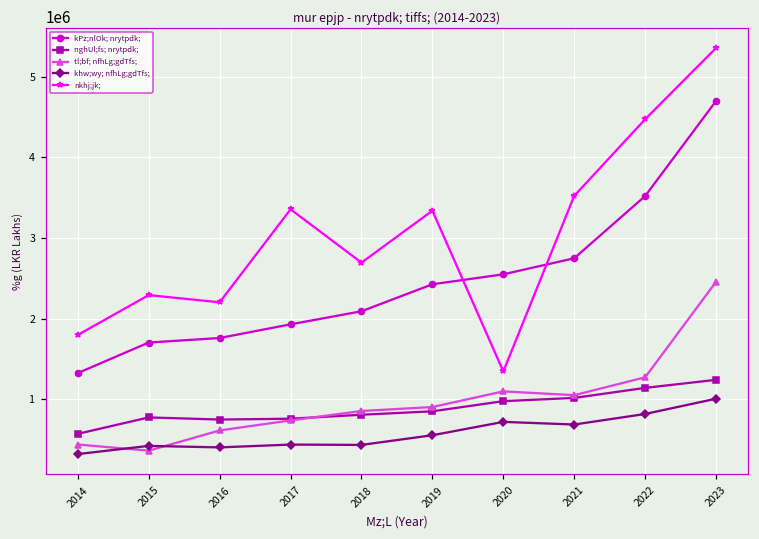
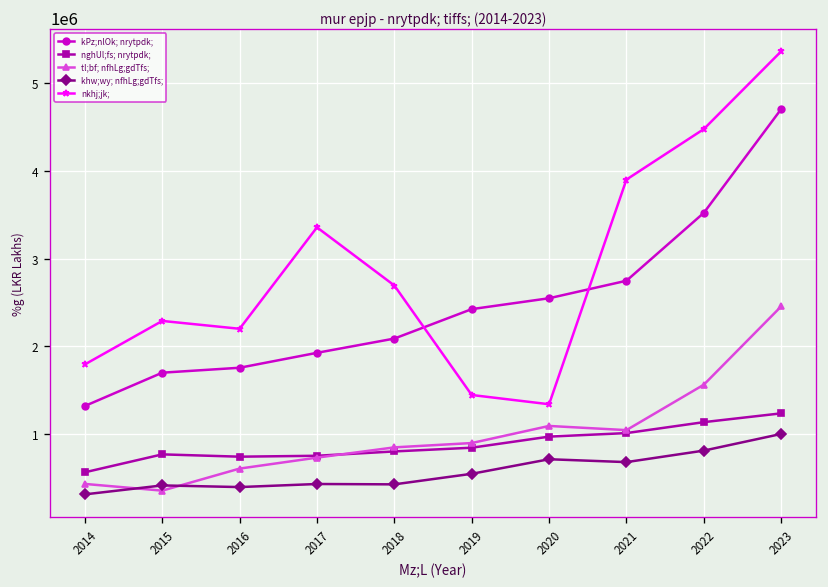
nkhj;jk;, 2019: 3300000 -> 1400000
nkhj;jk;, 2021: 3500000 -> 3900000
tl;bf; nfhLg;gdTfs;, 2022: 1300000 -> 1600000
